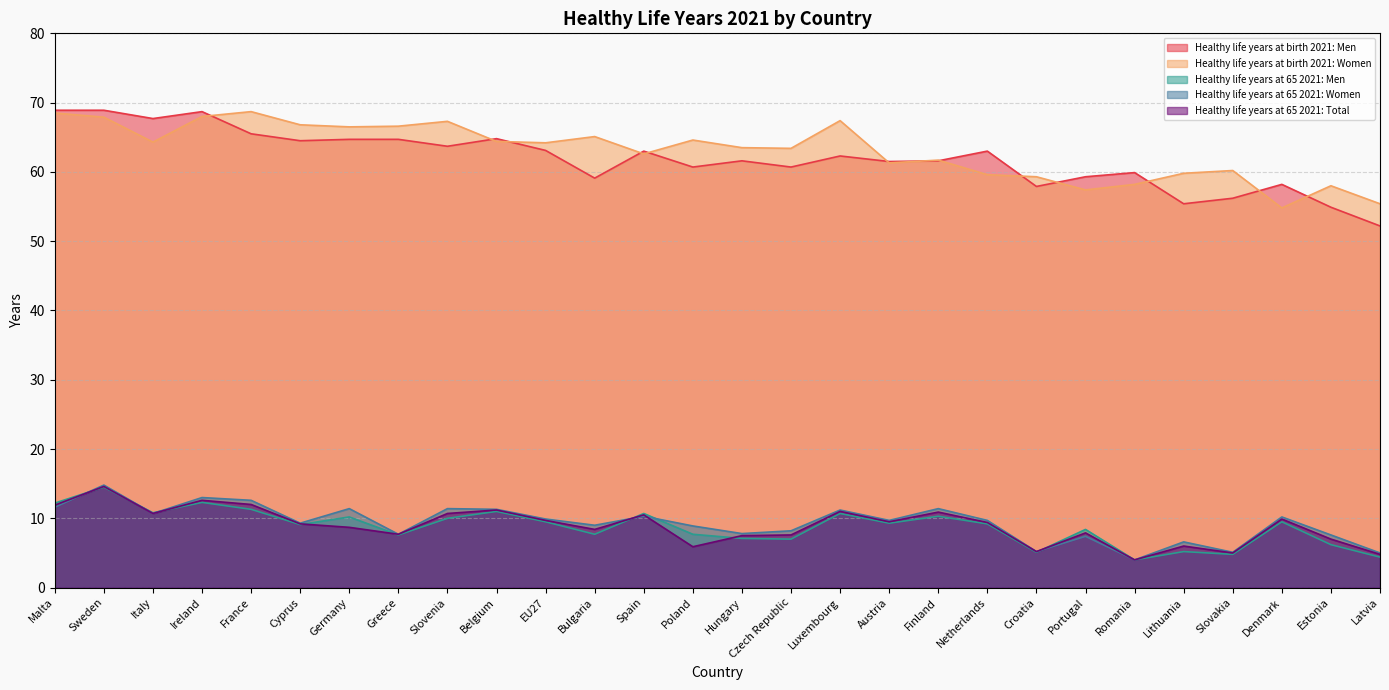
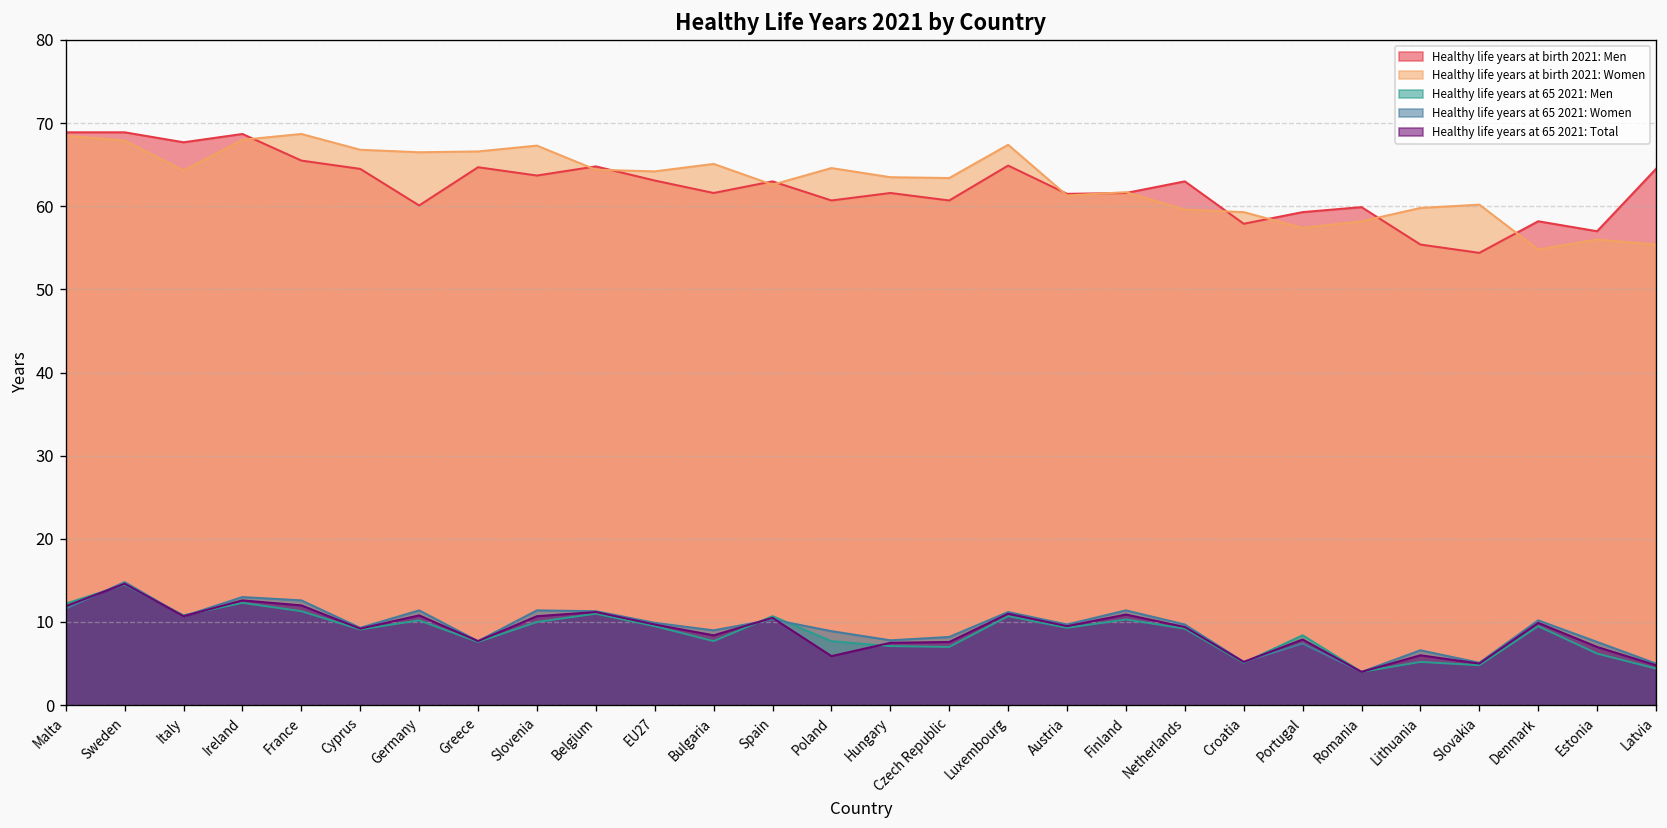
Healthy life years at birth 2021: Men, Germany: 65 -> 60
Healthy life years at 65 2021: Total, Germany: 9 -> 11
Healthy life years at birth 2021: Men, Bulgaria: 59 -> 62
Healthy life years at birth 2021: Men, Luxembourg: 62 -> 65
Healthy life years at birth 2021: Men, Slovakia: 56 -> 54
Healthy life years at birth 2021: Men, Estonia: 55 -> 57
Healthy life years at birth 2021: Women, Estonia: 58 -> 56
Healthy life years at birth 2021: Men, Latvia: 52 -> 65
